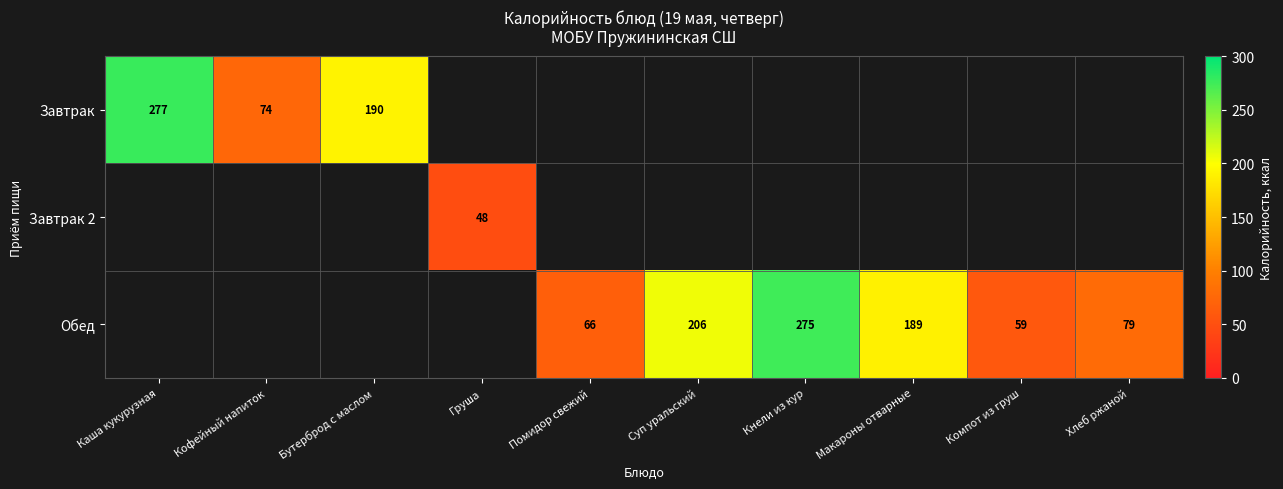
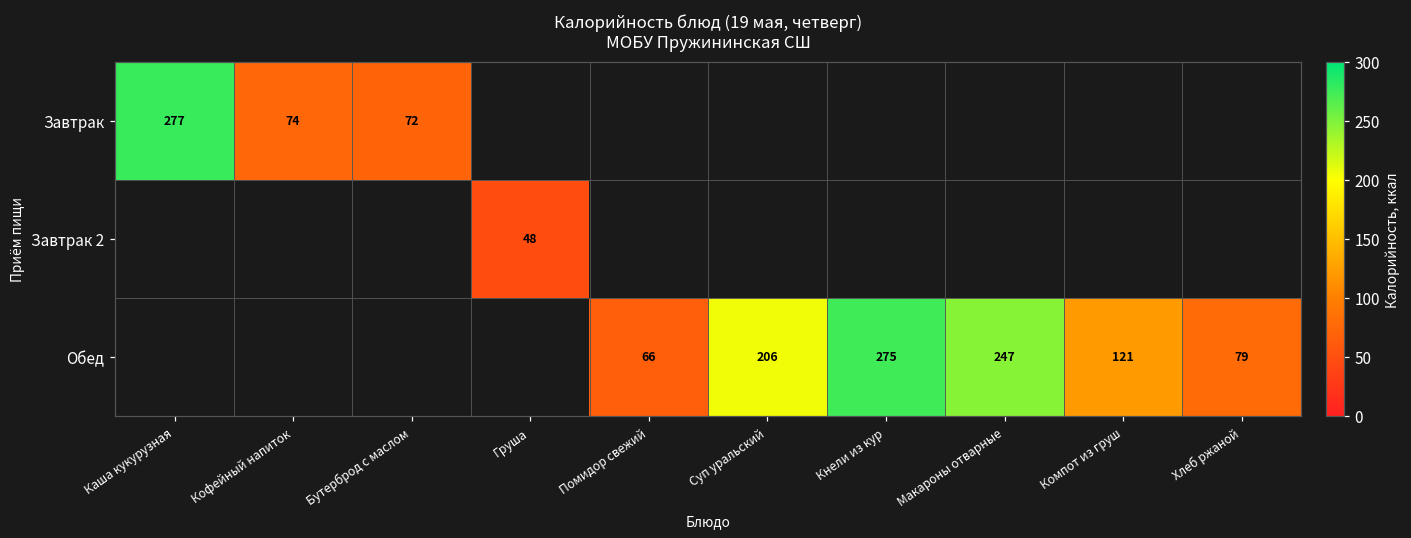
Завтрак, Бутерброд с маслом: 190 -> 72
Обед, Макароны отварные: 189 -> 247
Обед, Компот из груш: 59 -> 121
